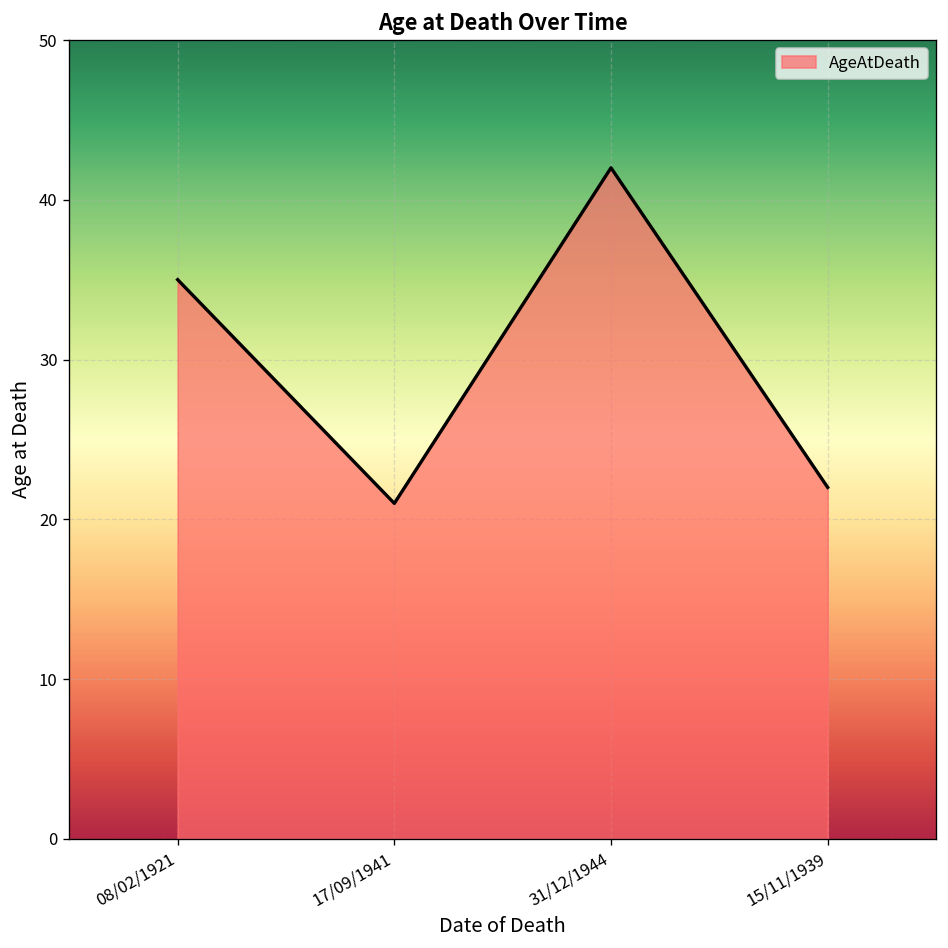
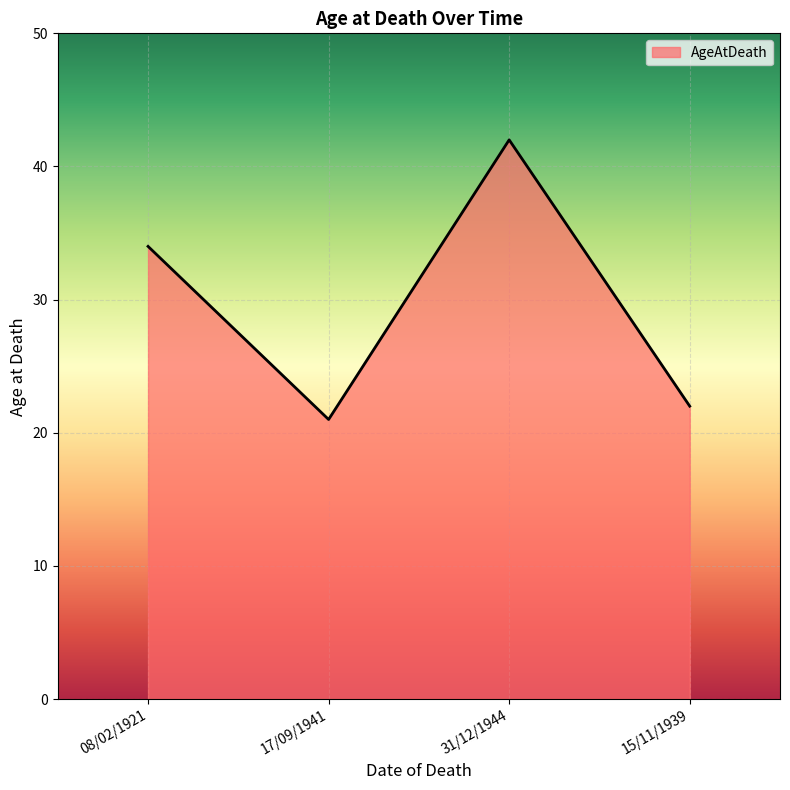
08/02/1921: 35 -> 34
